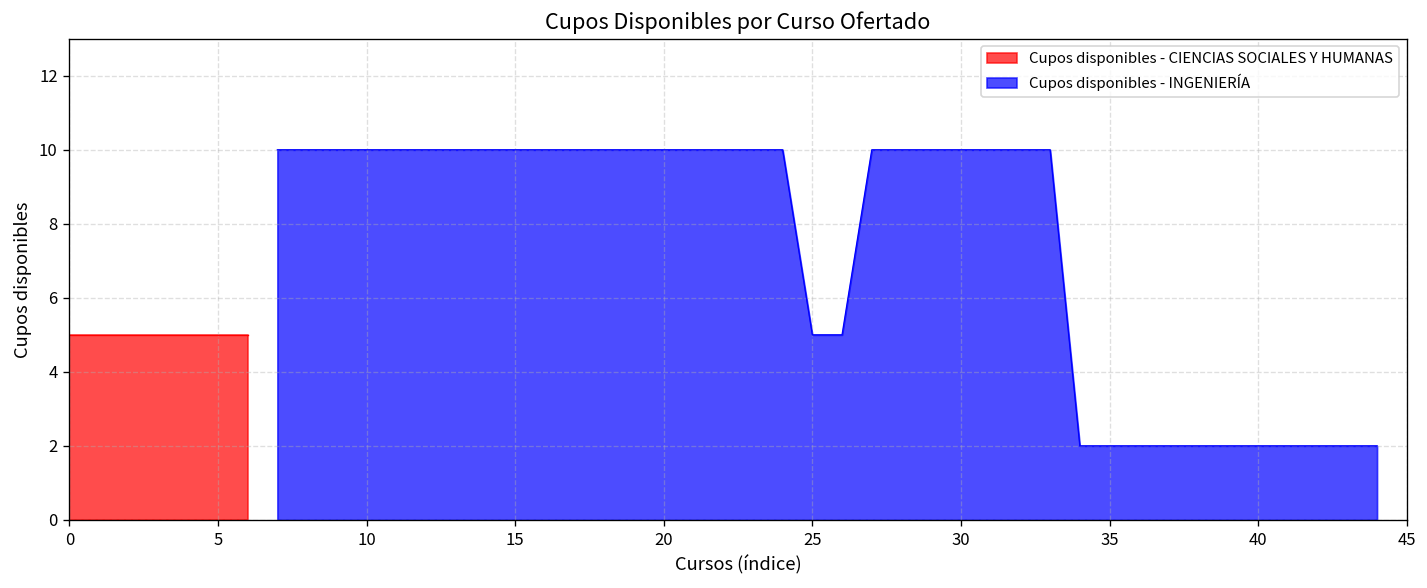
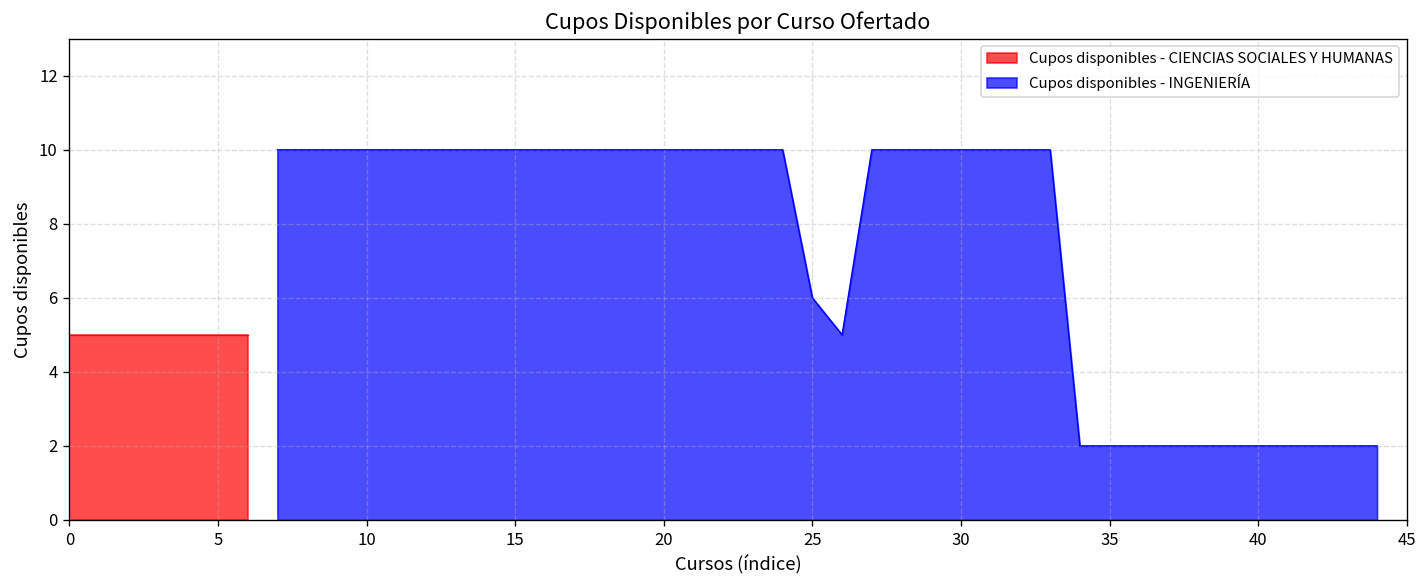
Cupos disponibles - INGENIERÍA, 25: 5 -> 6
